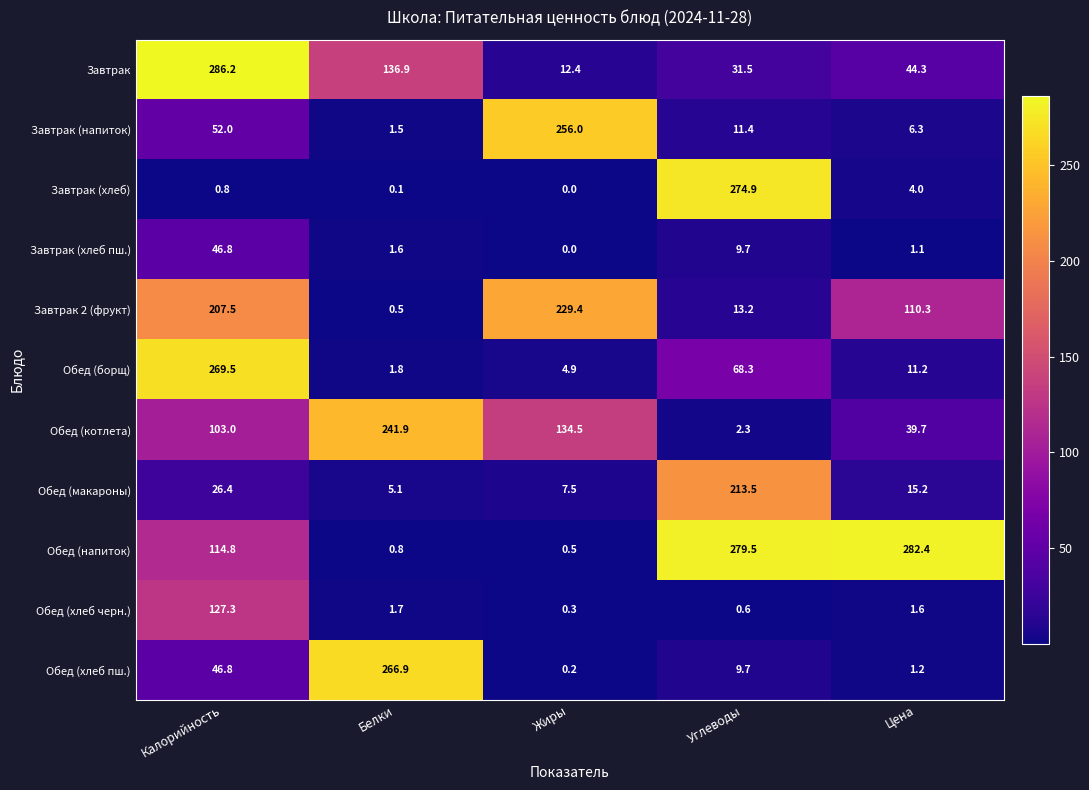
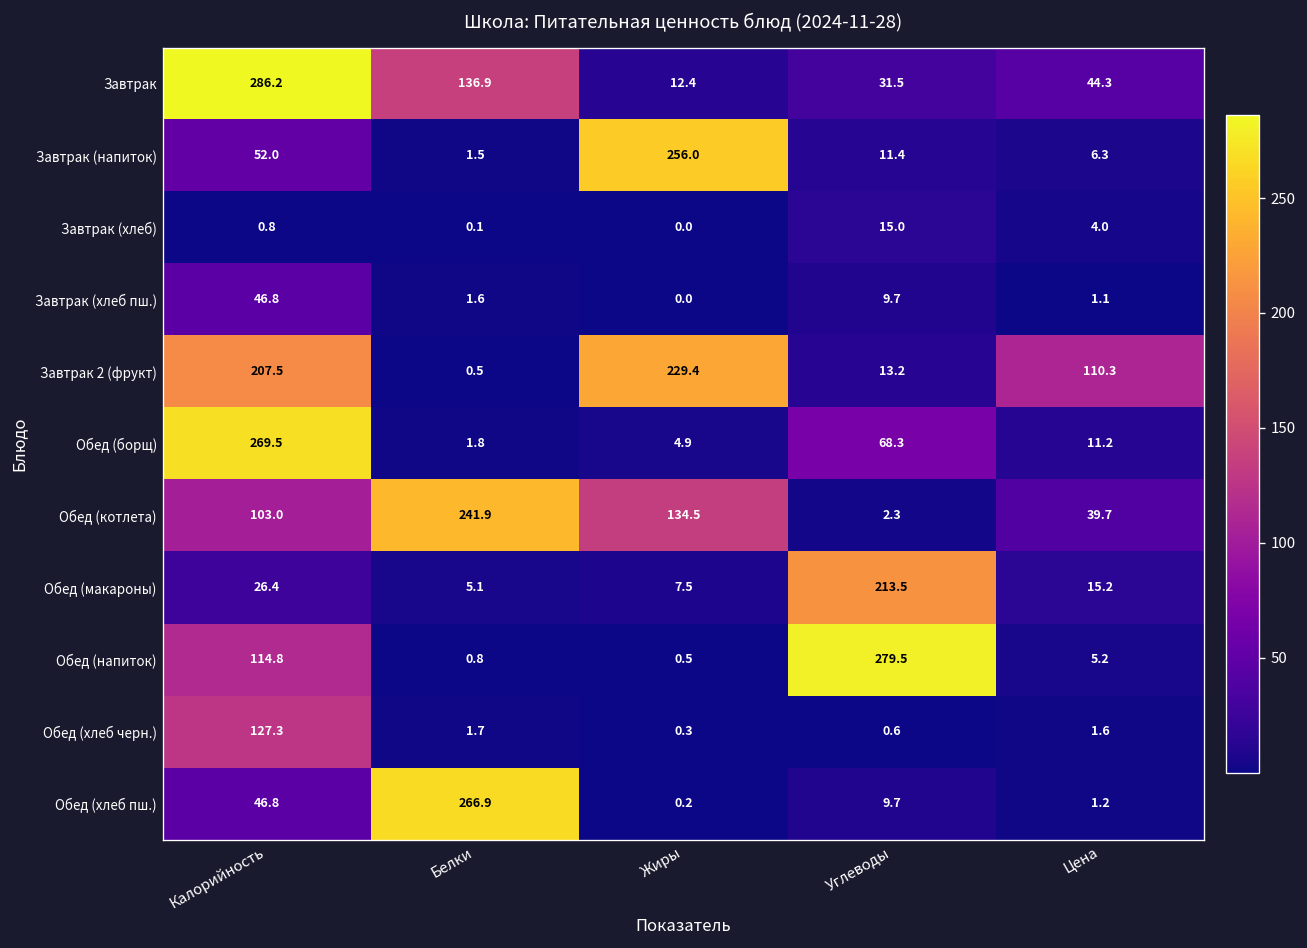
Завтрак (хлеб), Углеводы: 274.9 -> 15.0
Обед (напиток), Цена: 282.4 -> 5.2
